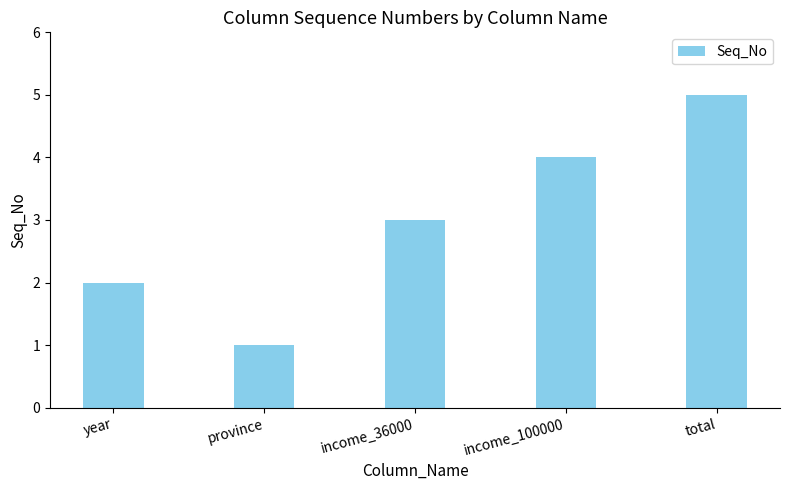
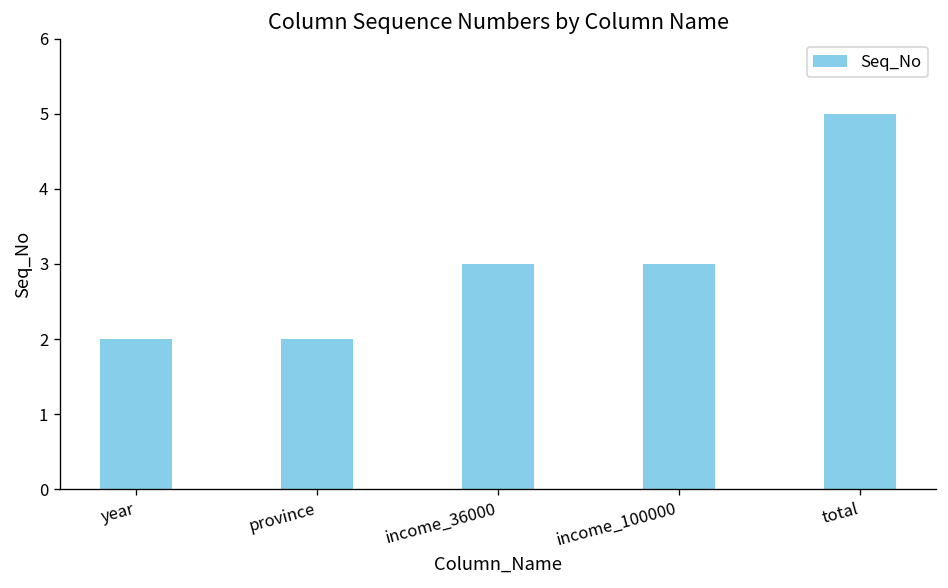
province: 1 -> 2
income_100000: 4 -> 3
